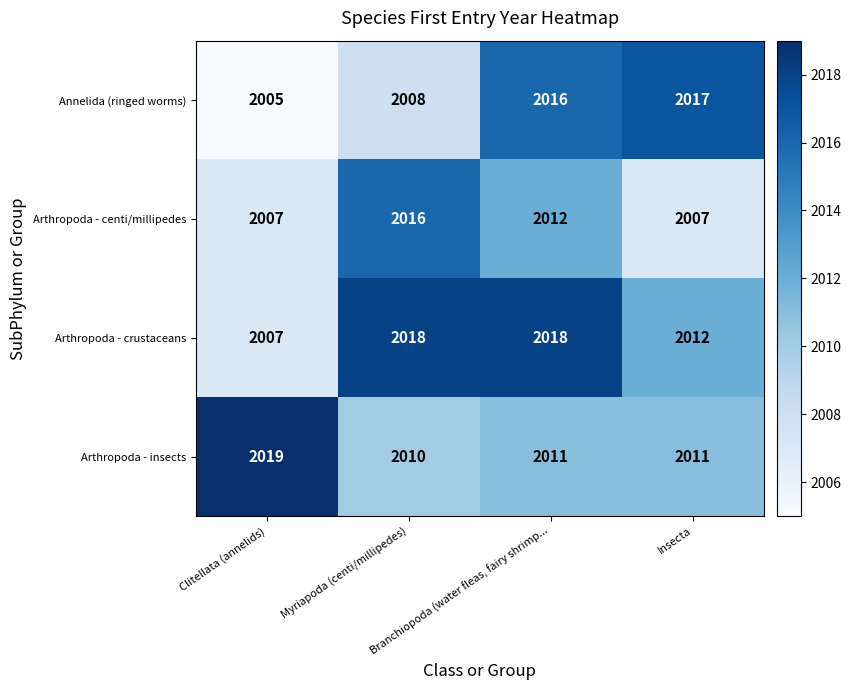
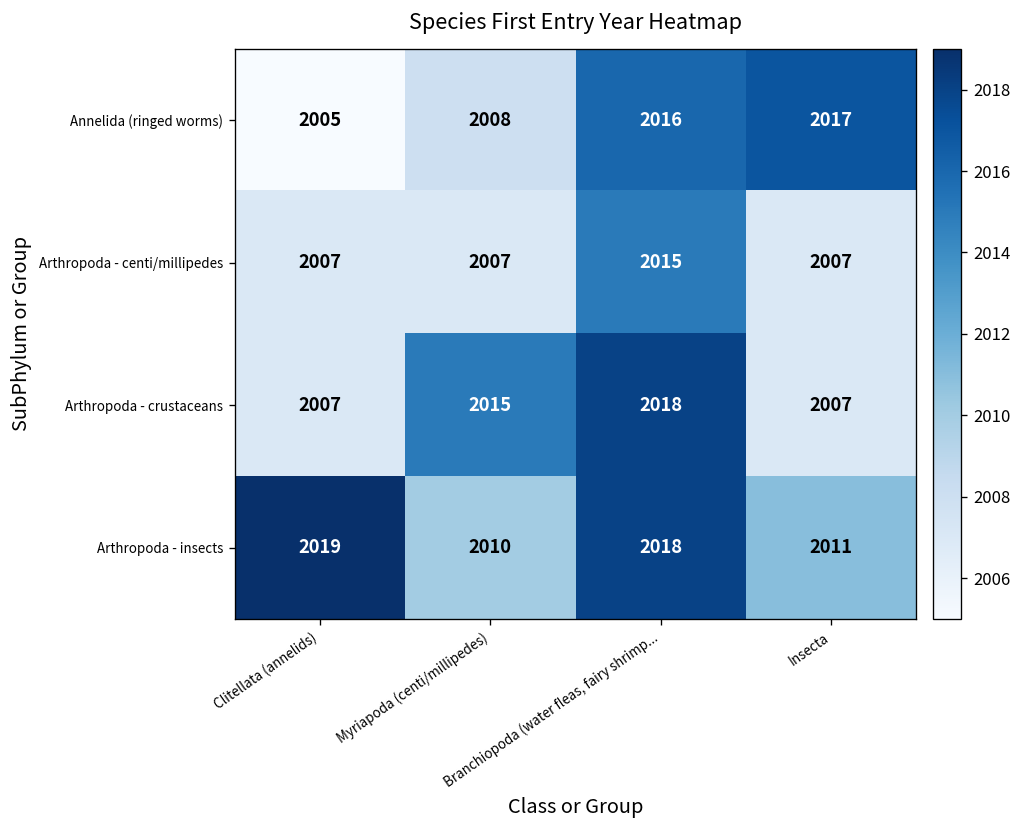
Arthropoda - centi/millipedes, Myriapoda (centi/millipedes): 2016 -> 2007
Arthropoda - centi/millipedes, Branchiopoda (water fleas, fairy shrimp...: 2012 -> 2015
Arthropoda - crustaceans, Myriapoda (centi/millipedes): 2018 -> 2015
Arthropoda - crustaceans, Insecta: 2012 -> 2007
Arthropoda - insects, Branchiopoda (water fleas, fairy shrimp...: 2011 -> 2018
